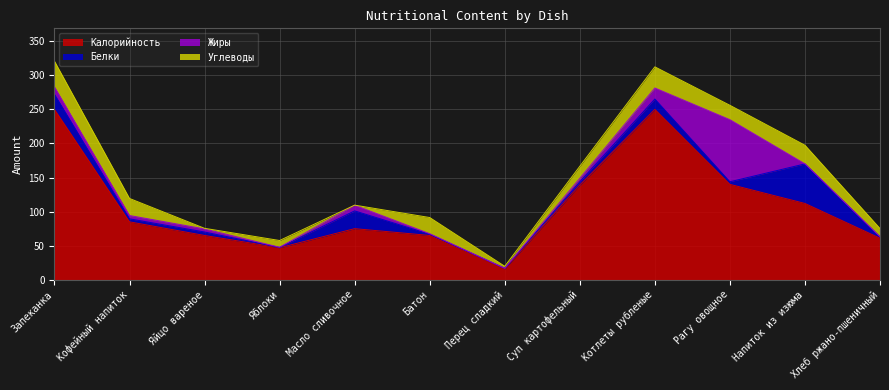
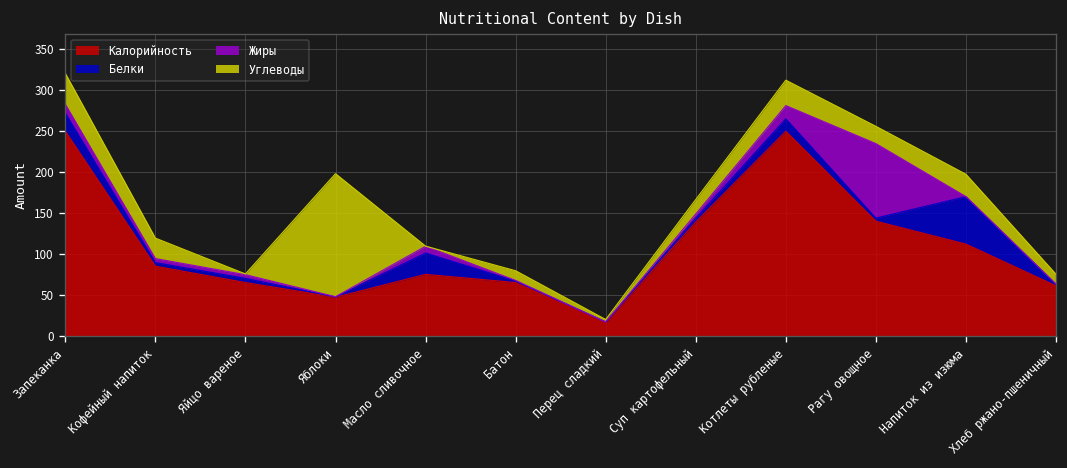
Углеводы, Яблоки: 10 -> 150
Углеводы, Батон: 20 -> 10
